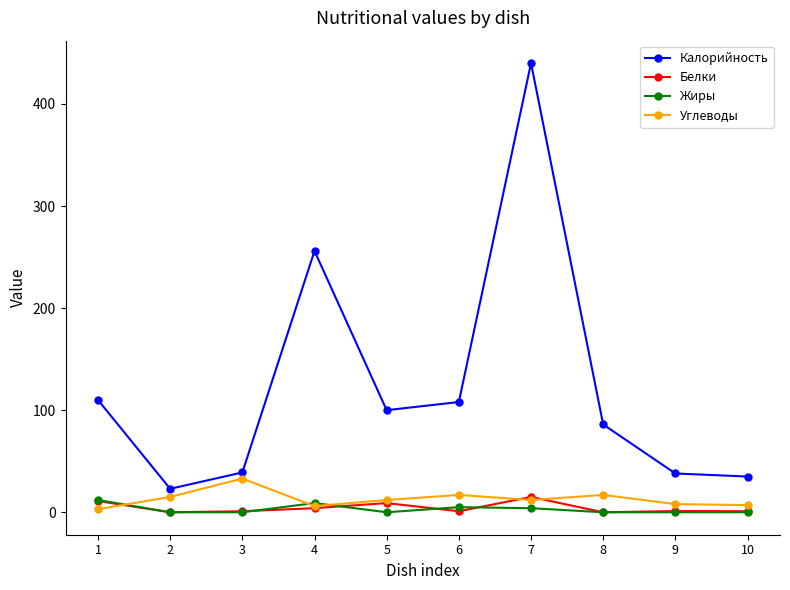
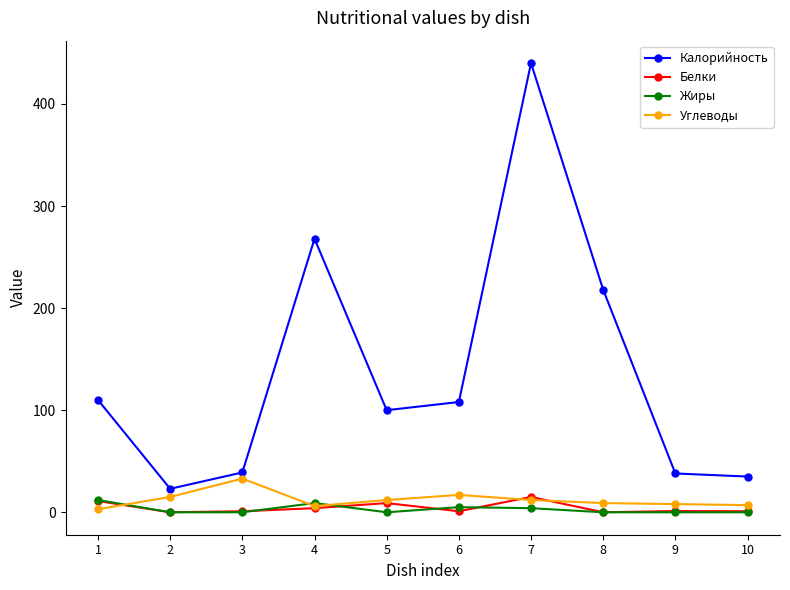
Калорийность, 4: 256 -> 268
Калорийность, 8: 86 -> 218
Углеводы, 8: 17 -> 9
